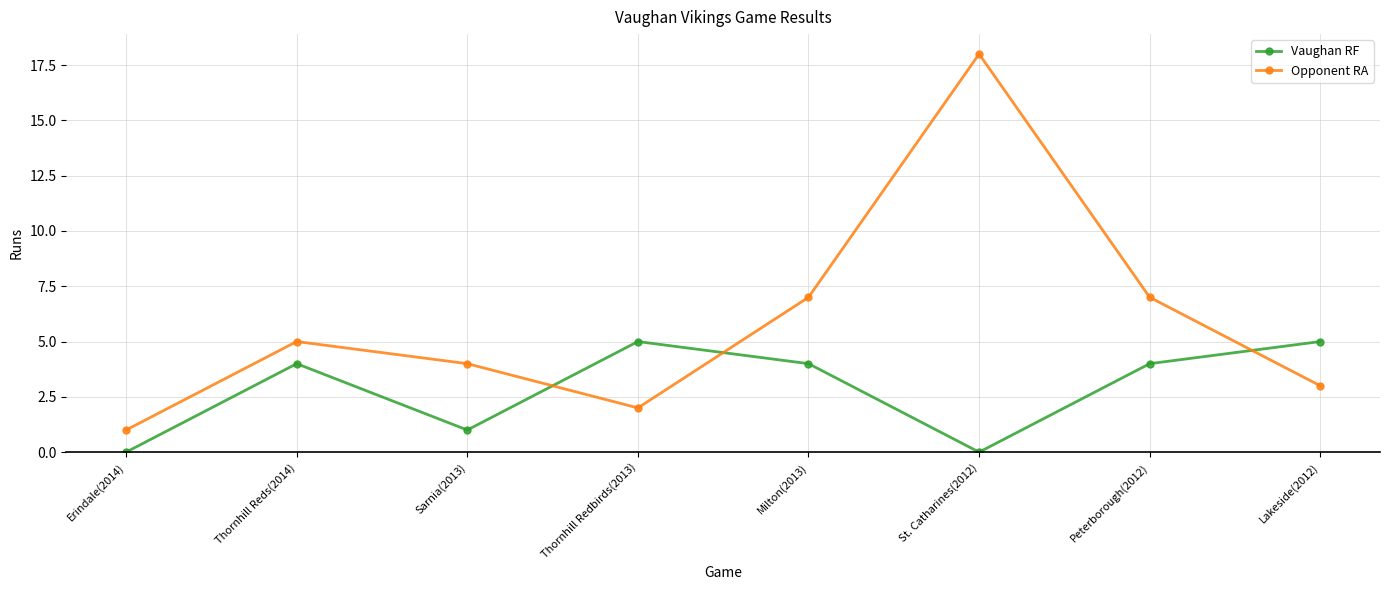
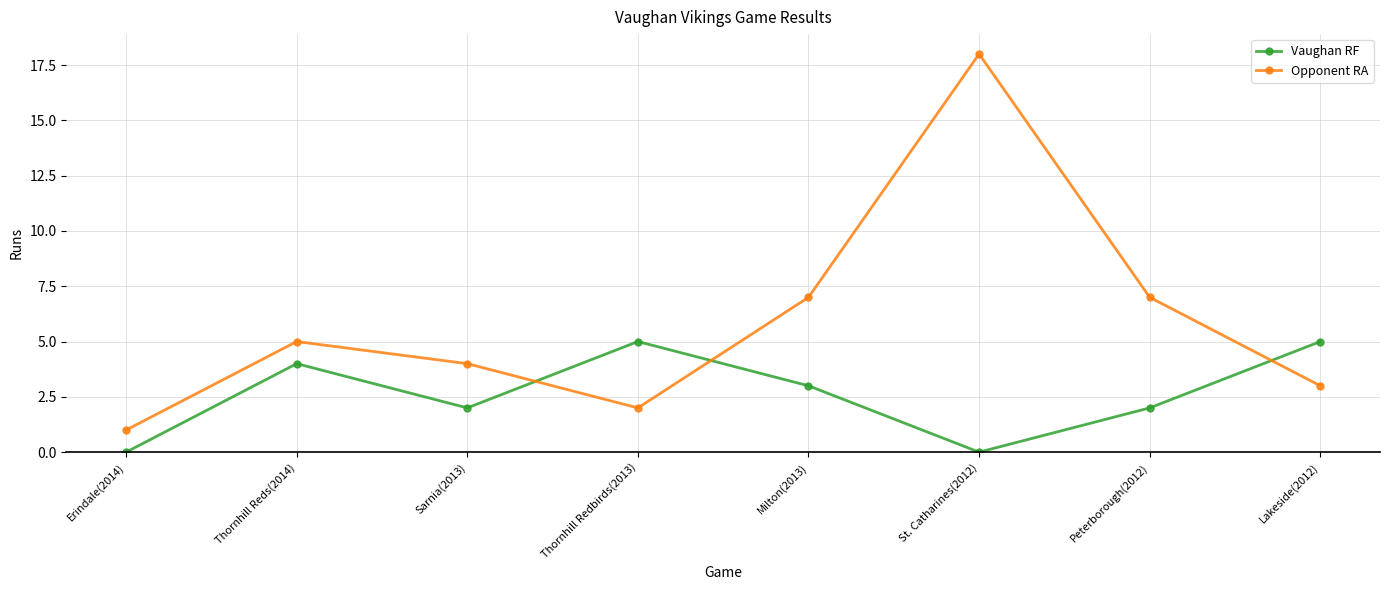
Vaughan RF, Sarnia(2013): 1 -> 2
Vaughan RF, Milton(2013): 4 -> 3
Vaughan RF, Peterborough(2012): 4 -> 2
